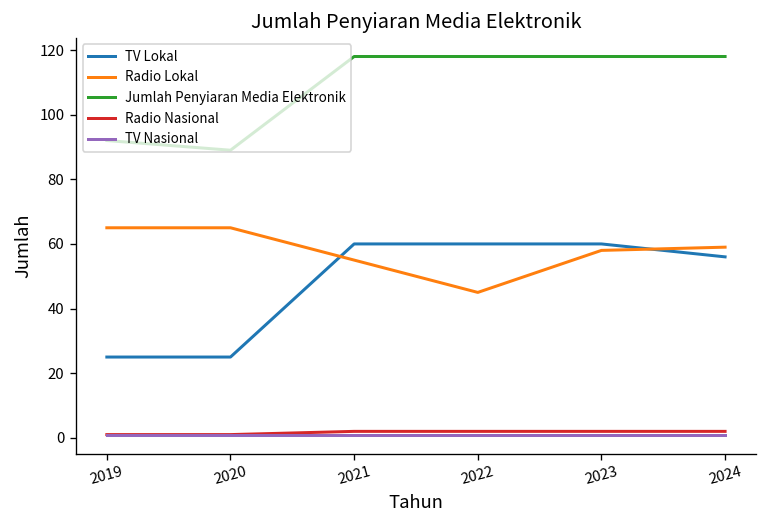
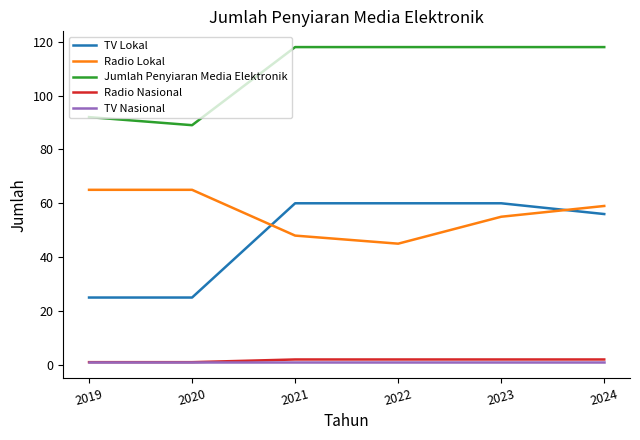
Radio Lokal, 2021: 55 -> 48
Radio Lokal, 2023: 58 -> 55
